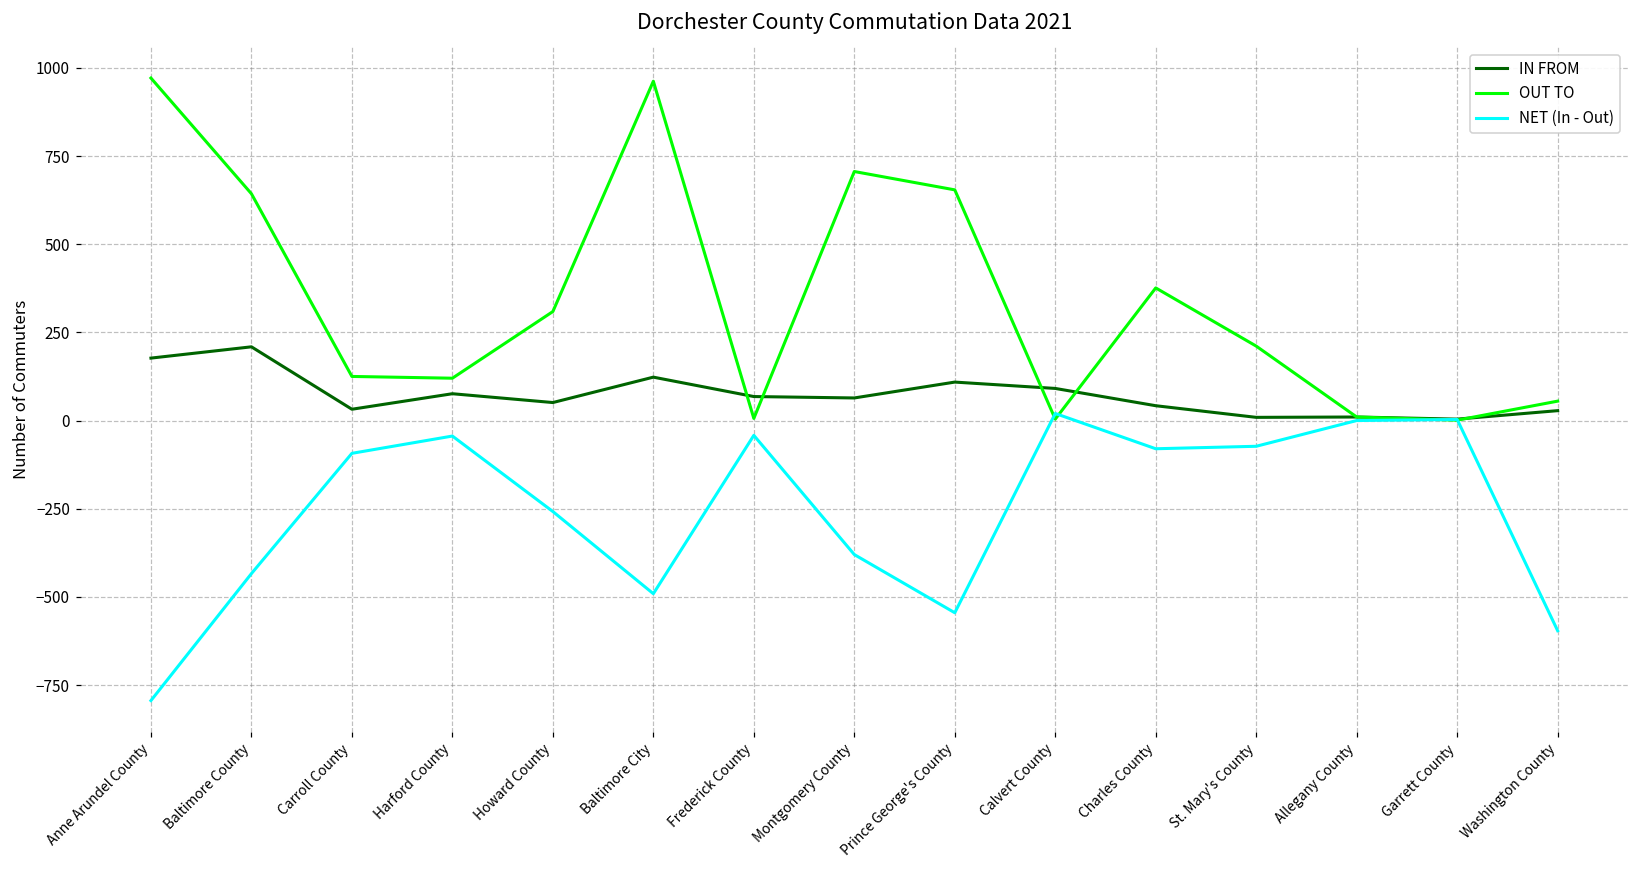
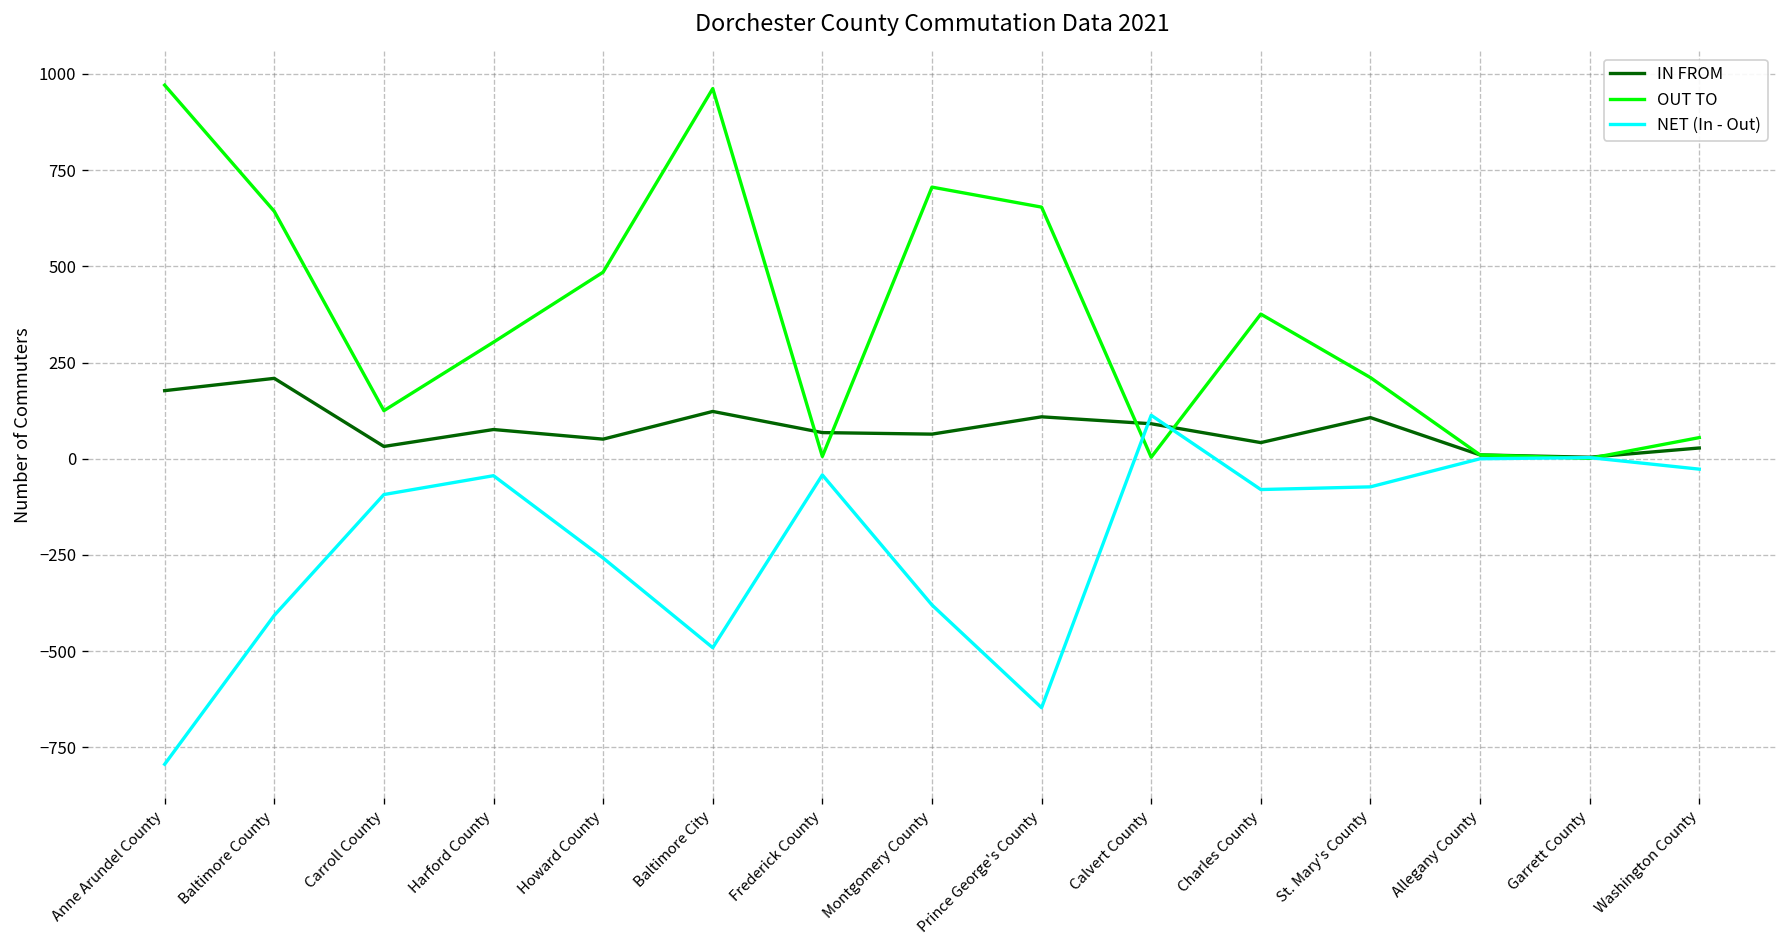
NET (In - Out), Baltimore County: -430 -> -410
OUT TO, Harford County: 120 -> 300
OUT TO, Howard County: 310 -> 490
NET (In - Out), Prince George's County: -550 -> -650
NET (In - Out), Calvert County: 20 -> 110
IN FROM, St. Mary's County: 10 -> 110
NET (In - Out), Washington County: -600 -> -30
